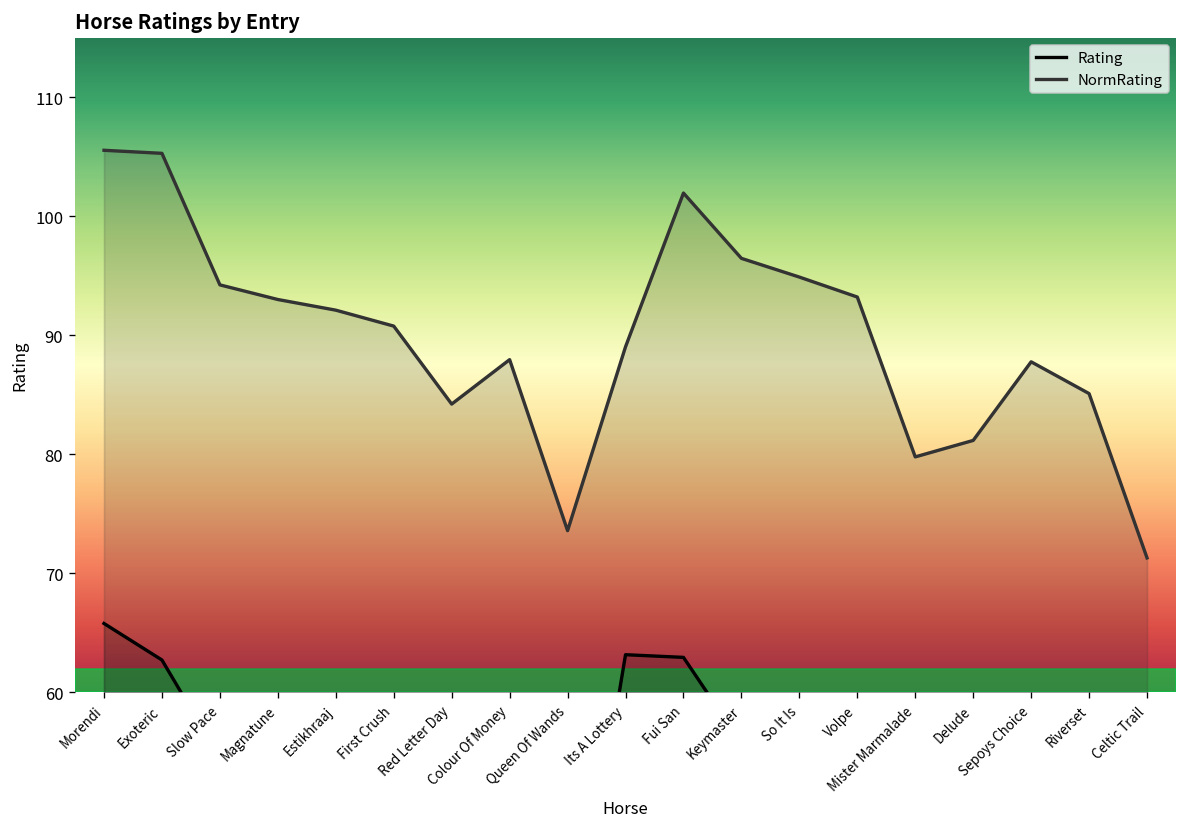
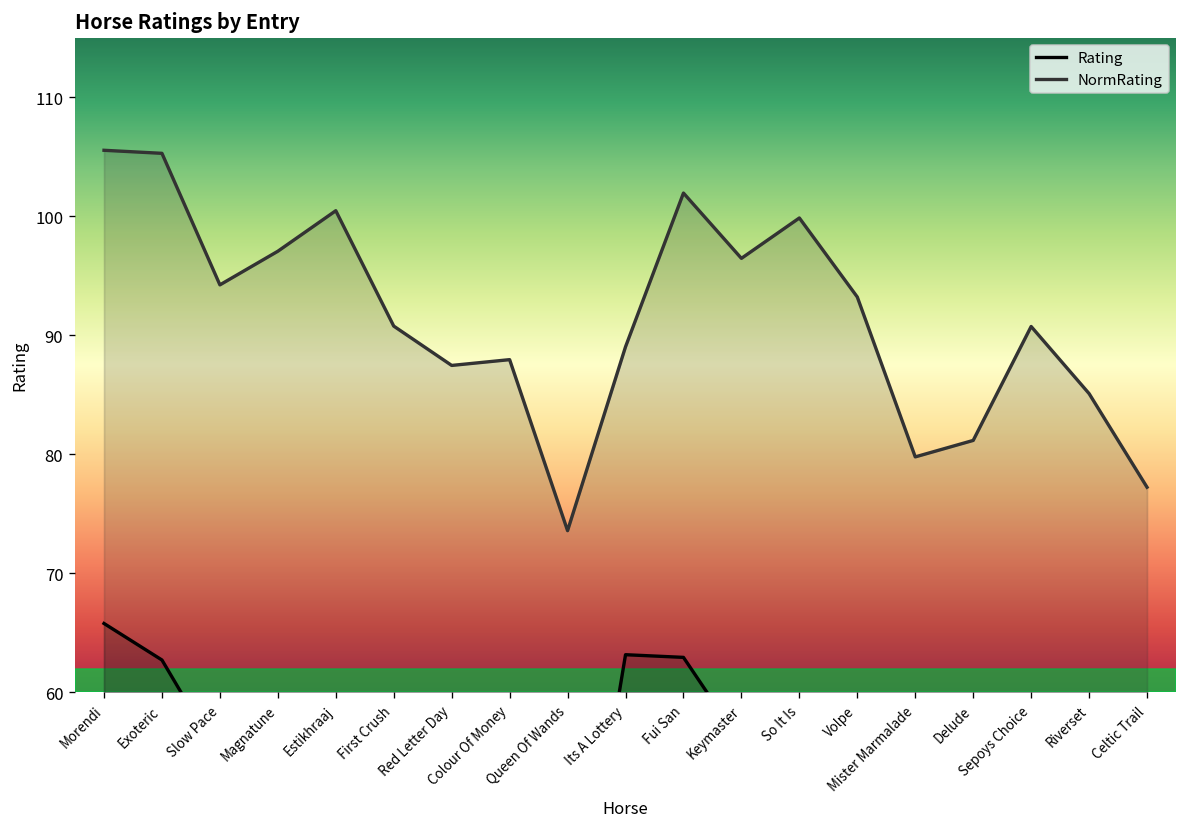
NormRating, Magnatune: 93 -> 97
NormRating, Estikhraaj: 92 -> 100
NormRating, Red Letter Day: 84 -> 87
NormRating, So It Is: 95 -> 100
NormRating, Sepoys Choice: 88 -> 91
NormRating, Celtic Trail: 71 -> 77
